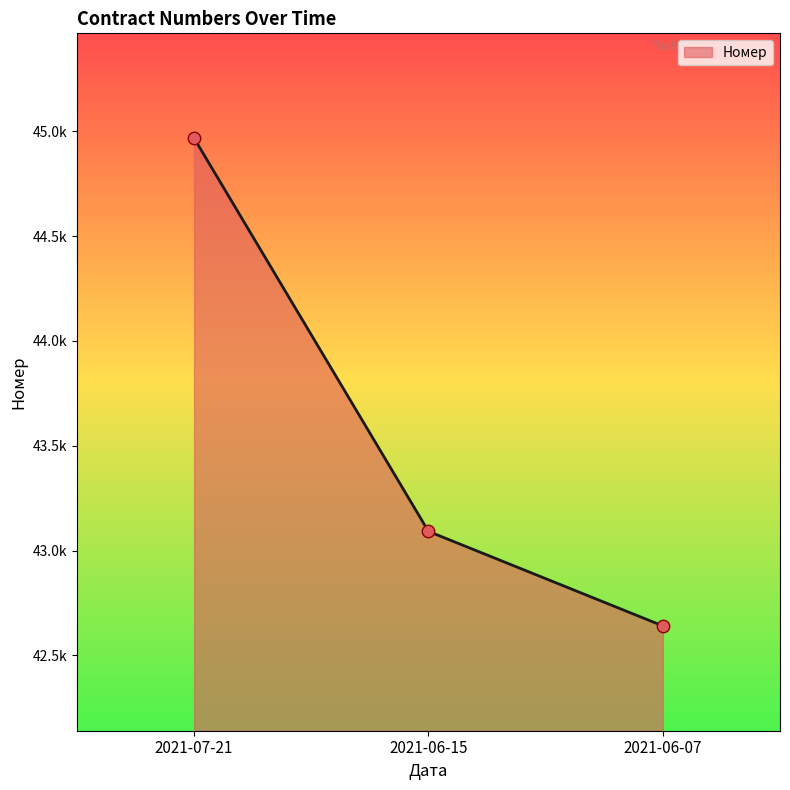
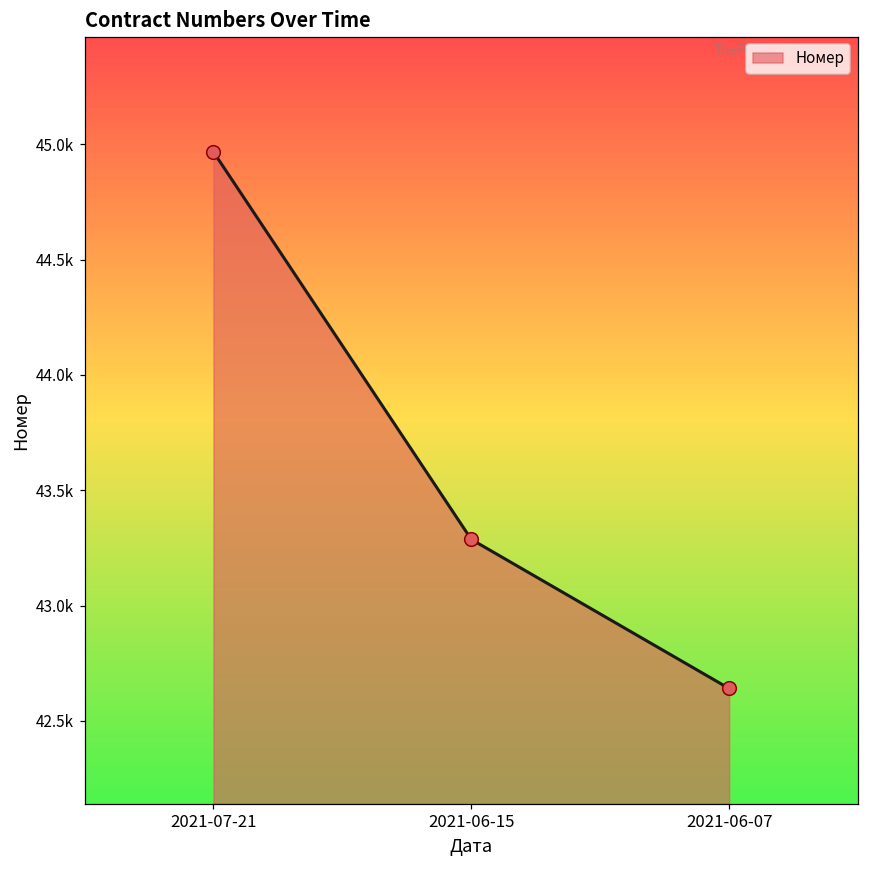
2021-06-15: 43090 -> 43290
